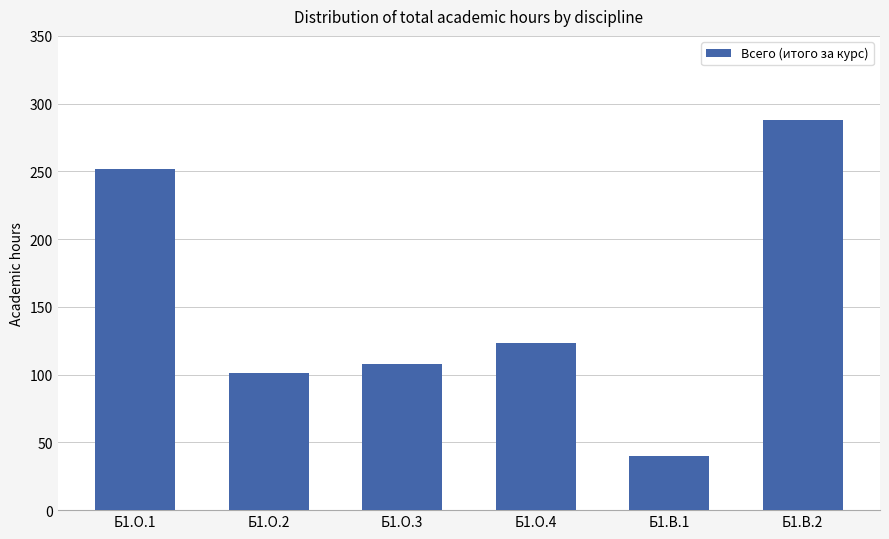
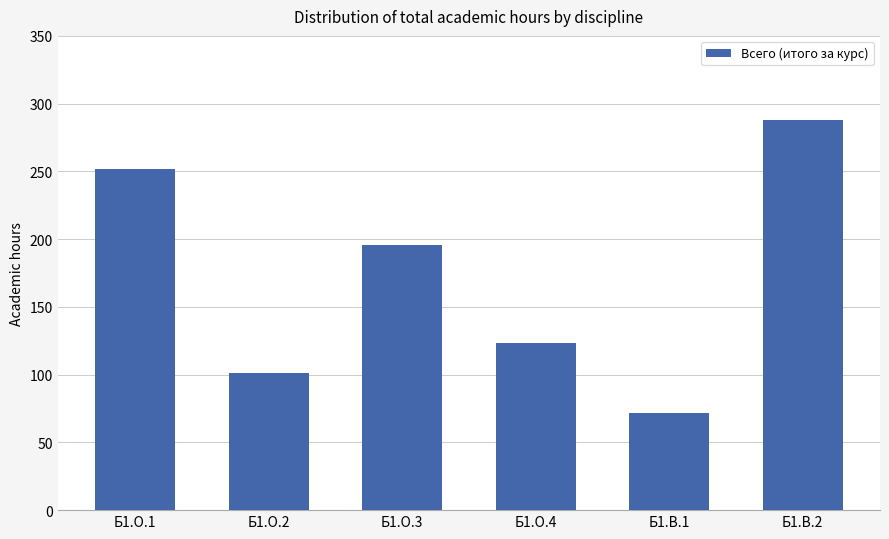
Б1.О.3: 108 -> 196
Б1.В.1: 40 -> 72
